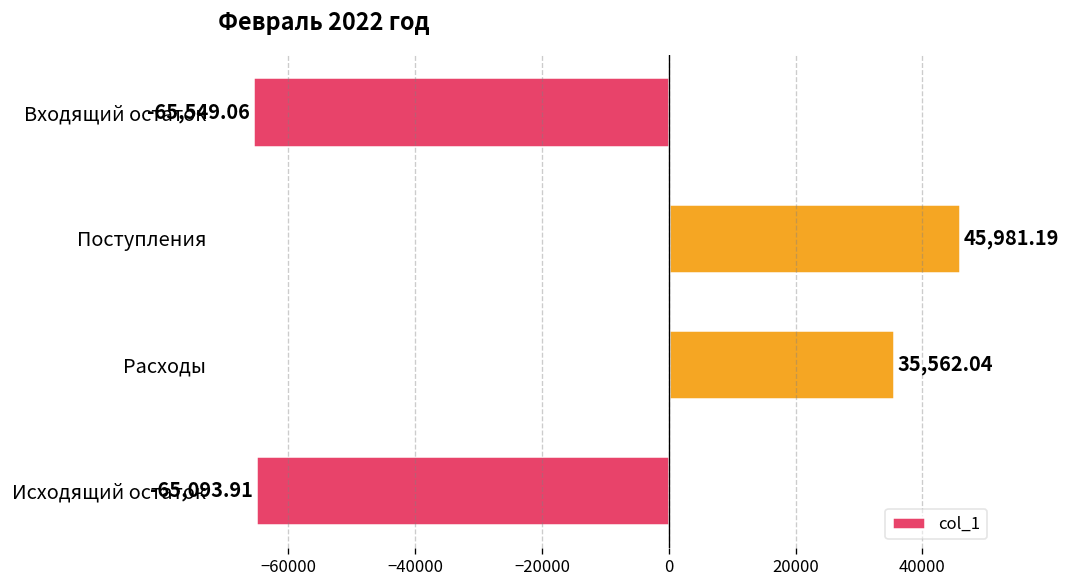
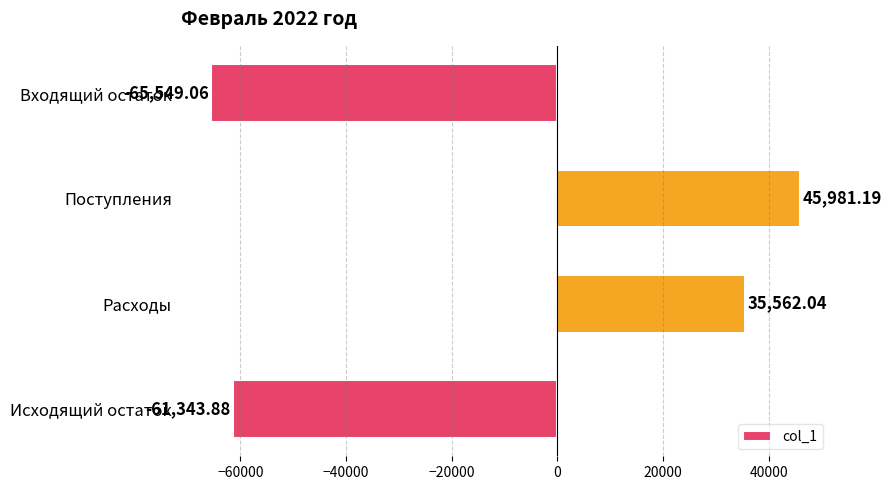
Исходящий остаток: -65,093.91 -> -61,343.88
